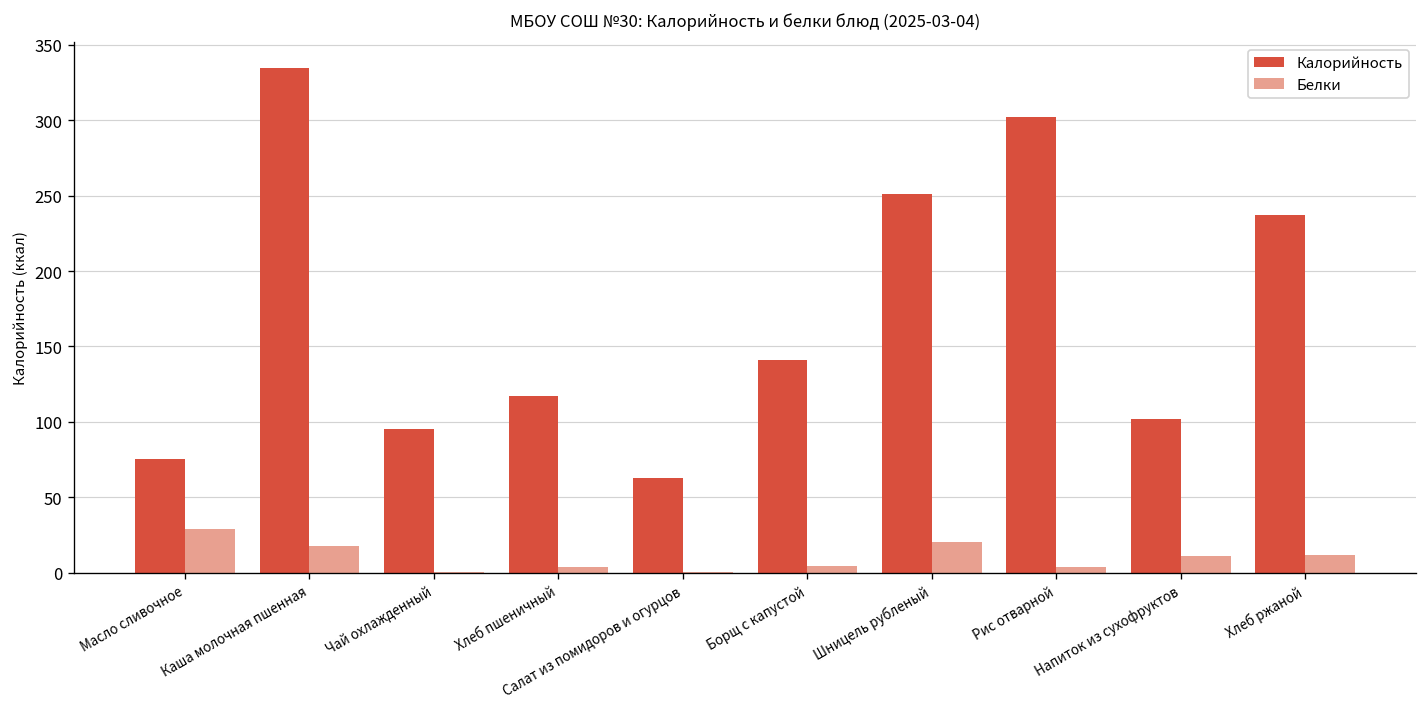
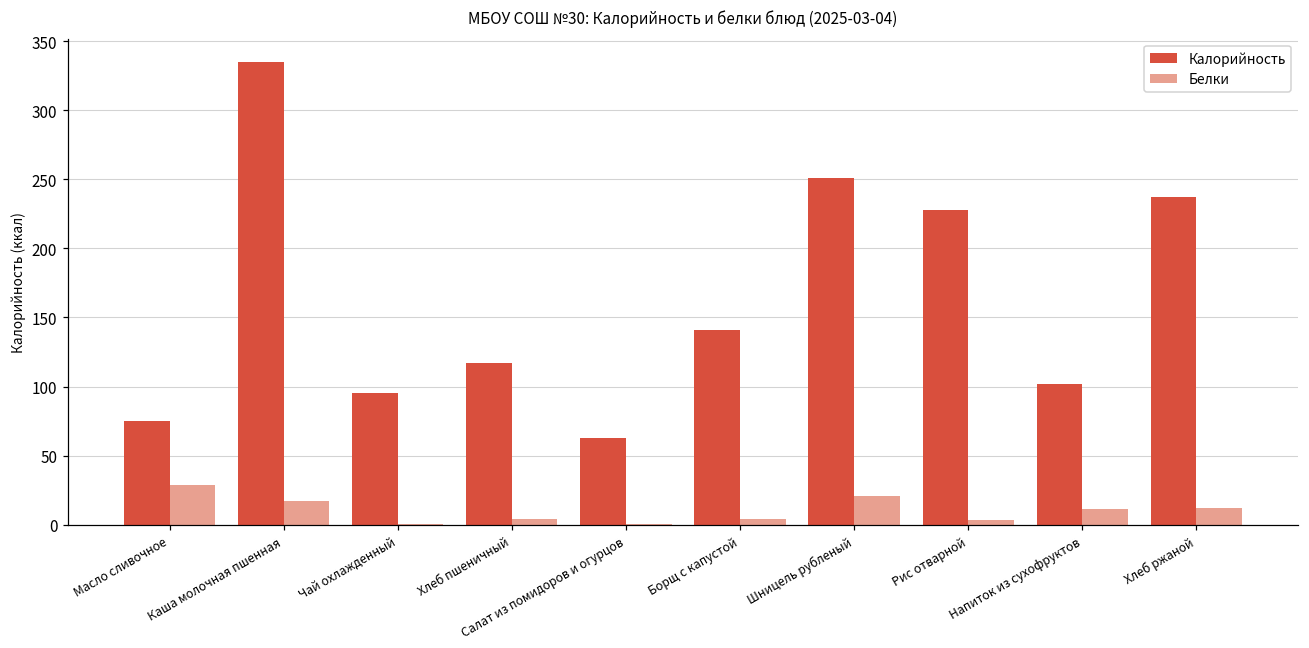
Калорийность, Рис отварной: 302 -> 228
